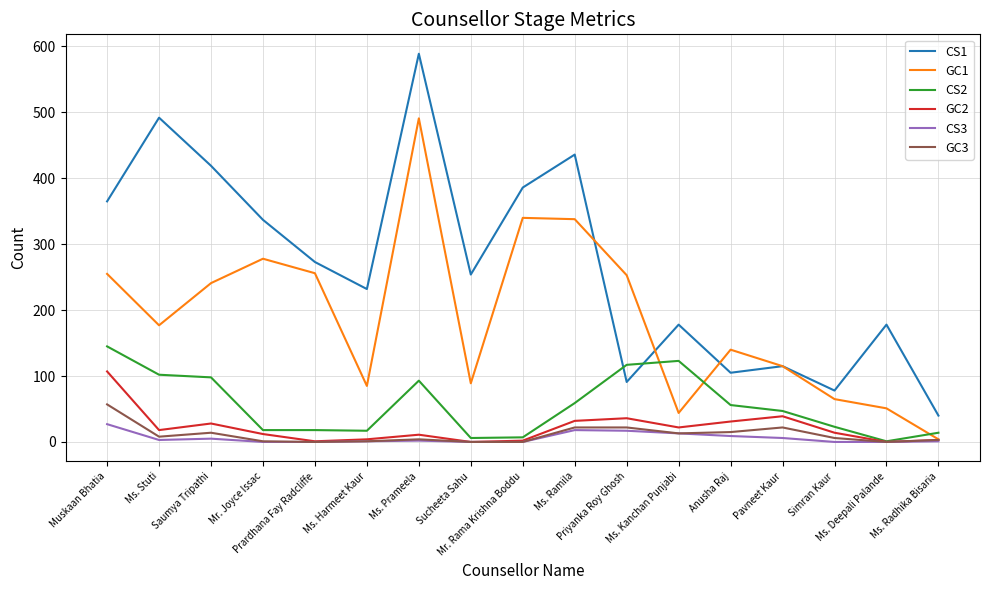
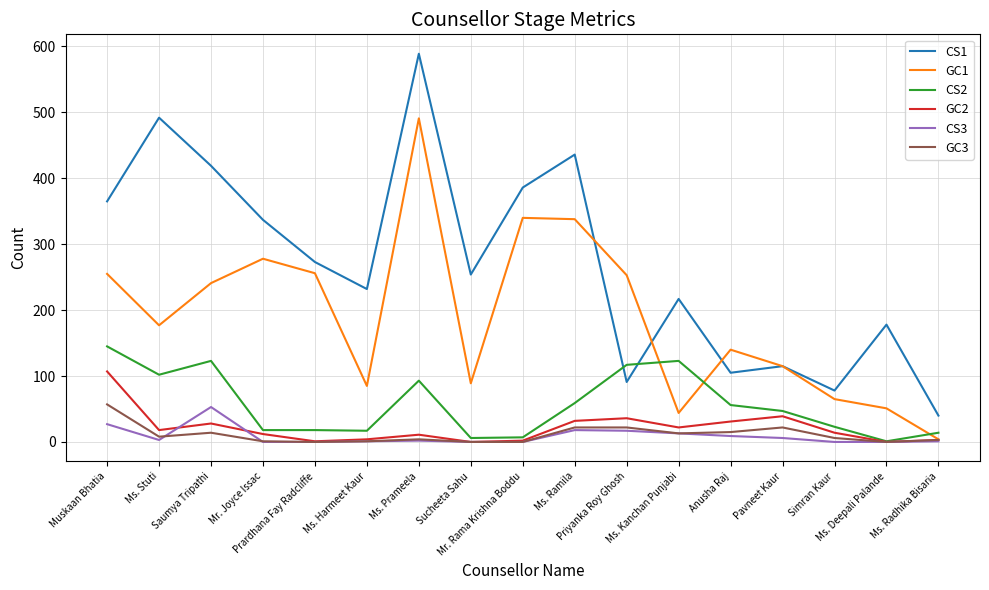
CS2, Saumya Tripathi: 100 -> 120
CS3, Saumya Tripathi: 10 -> 50
CS1, Ms. Kanchan Punjabi: 180 -> 220
